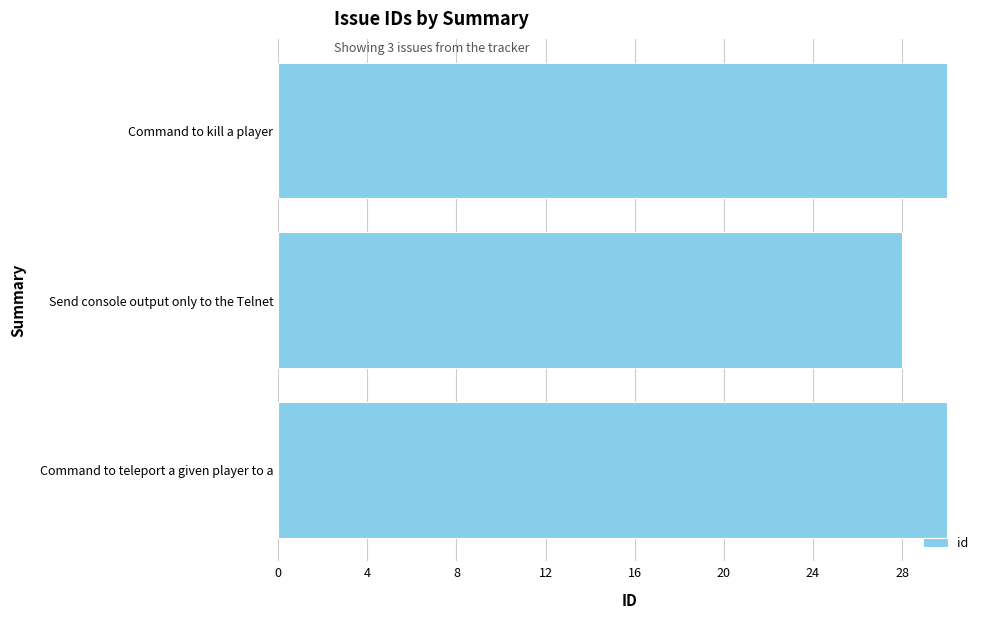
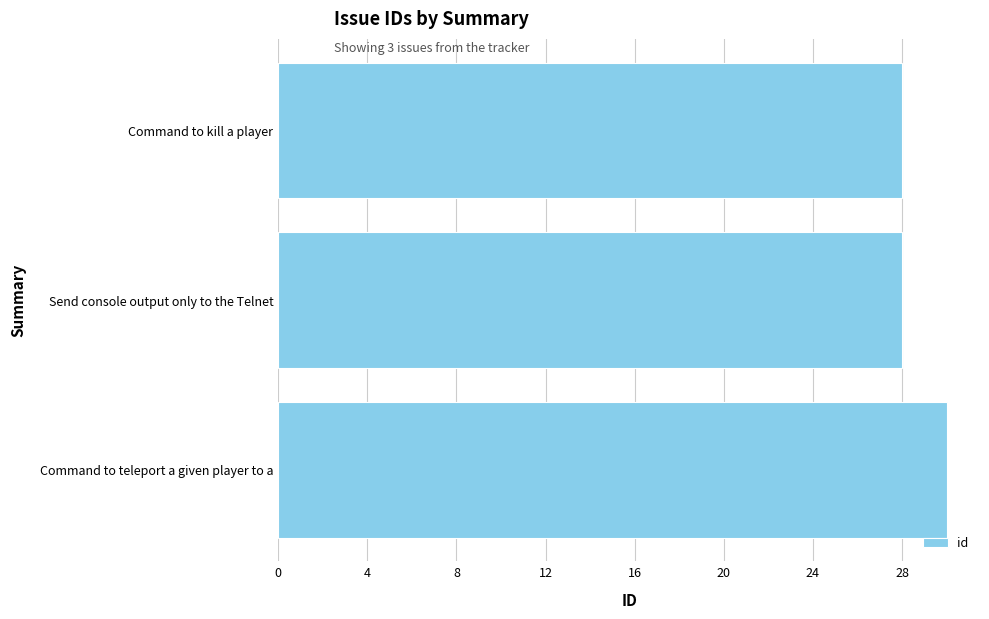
Command to kill a player: 30 -> 28
